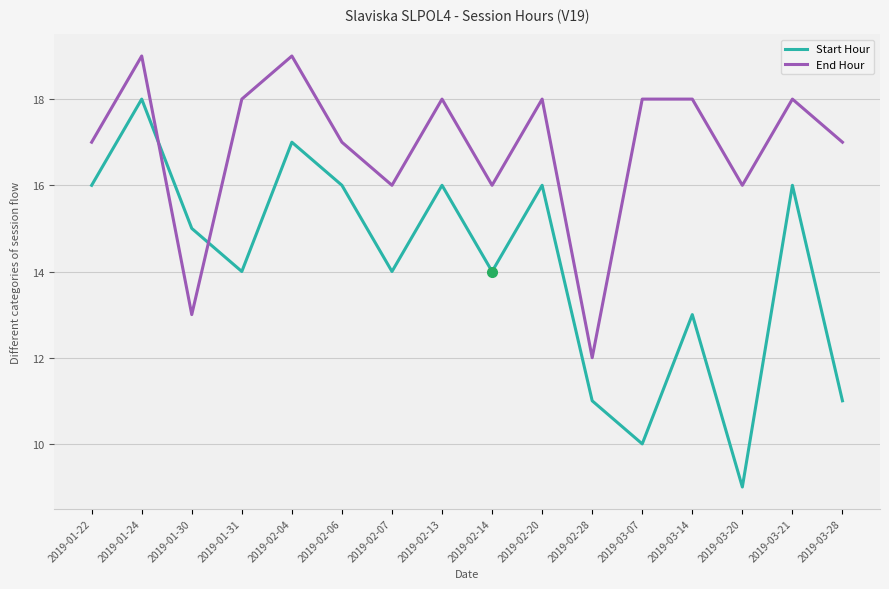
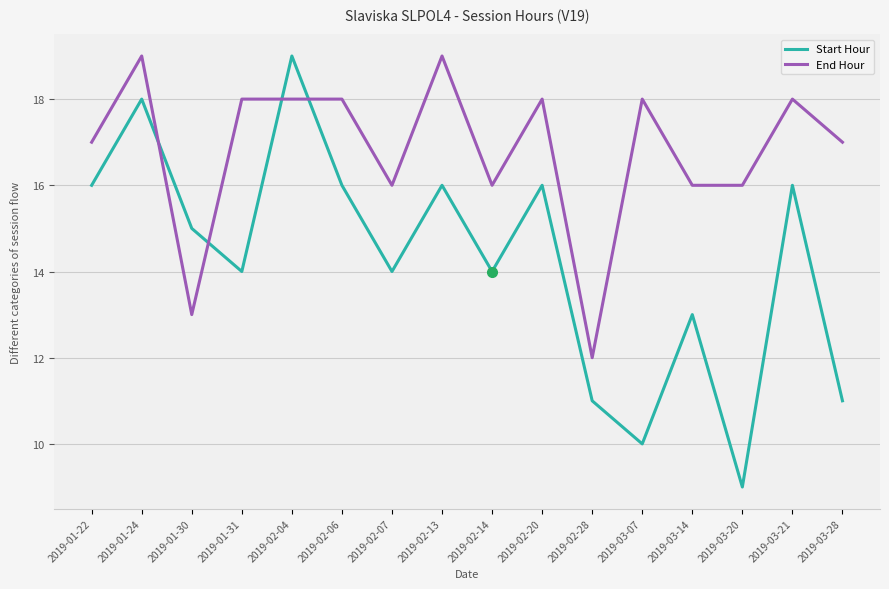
Start Hour, 2019-02-04: 17 -> 19
End Hour, 2019-02-04: 19 -> 18
End Hour, 2019-02-06: 17 -> 18
End Hour, 2019-02-13: 18 -> 19
End Hour, 2019-03-14: 18 -> 16
